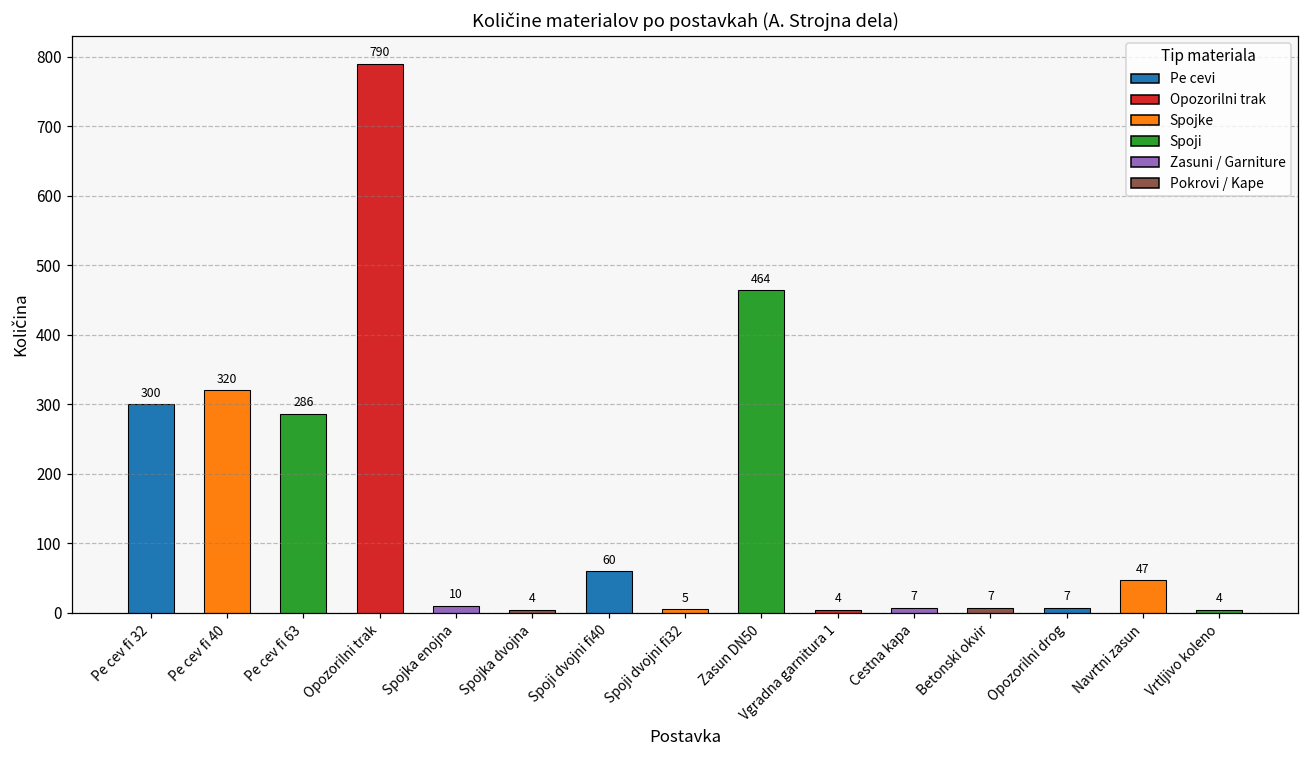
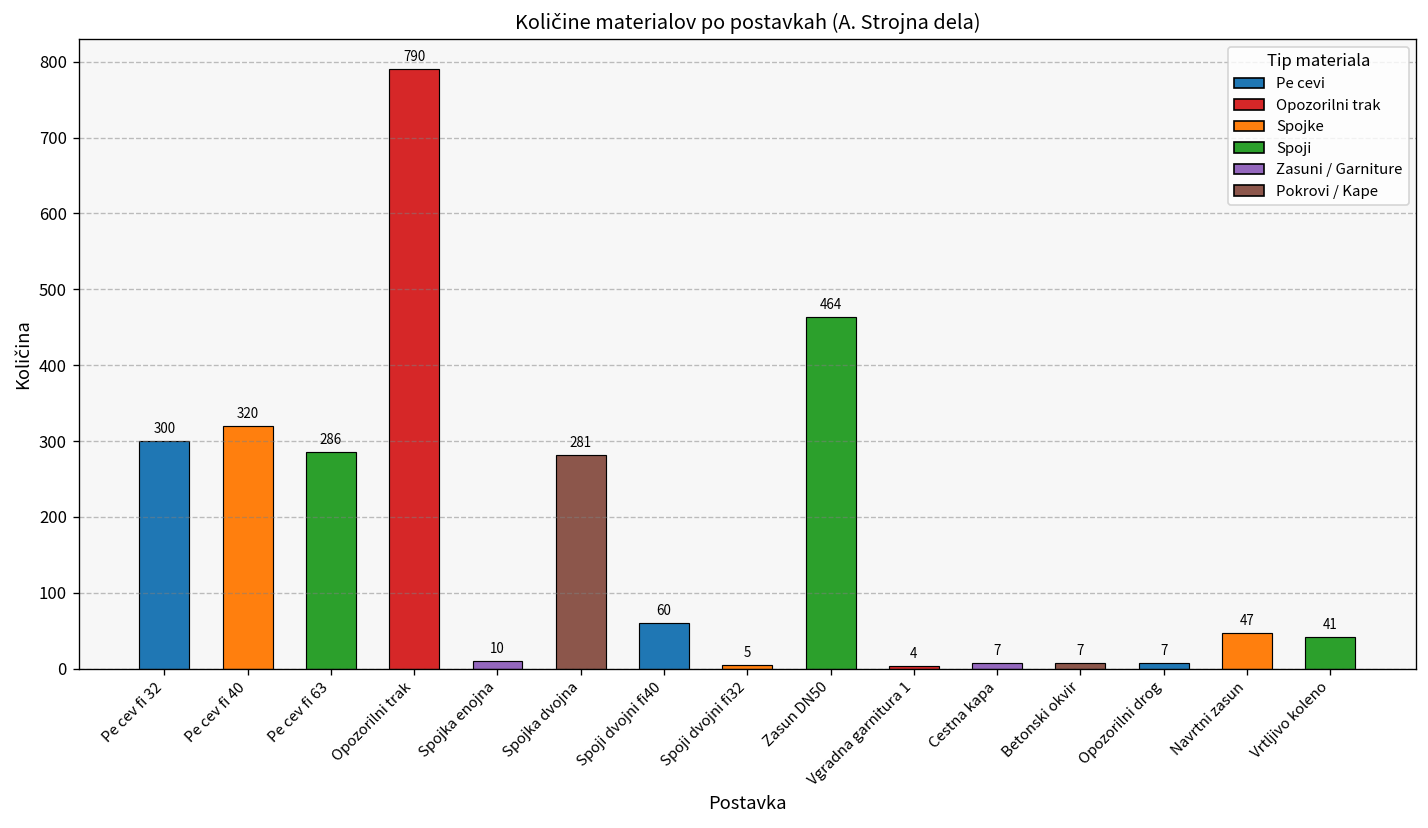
Spojka dvojna: 4 -> 281
Vrtljivo koleno: 4 -> 41
